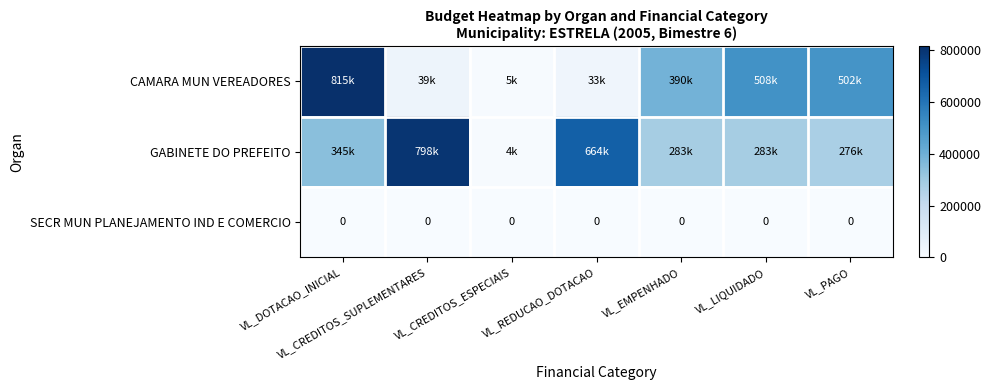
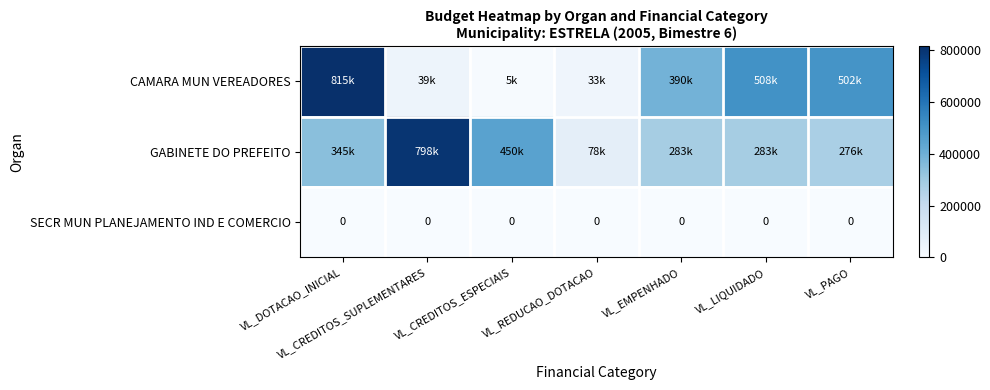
GABINETE DO PREFEITO, VL_CREDITOS_ESPECIAIS: 4k -> 450k
GABINETE DO PREFEITO, VL_REDUCAO_DOTACAO: 664k -> 78k
